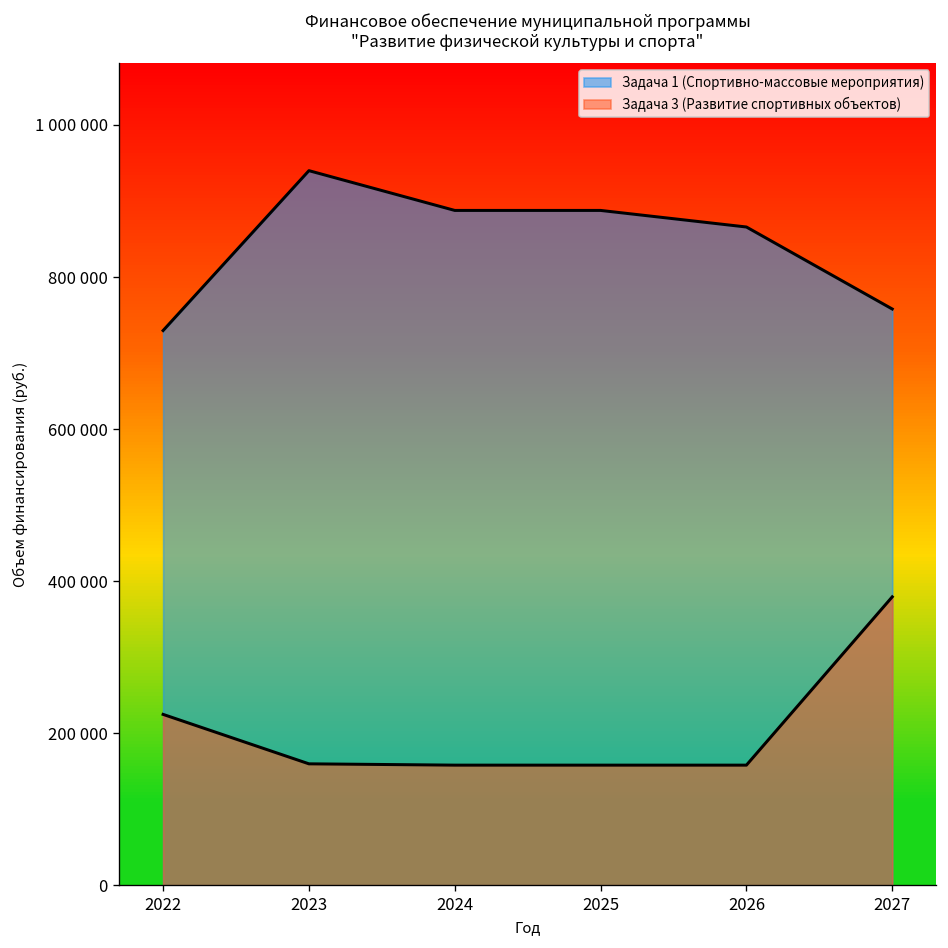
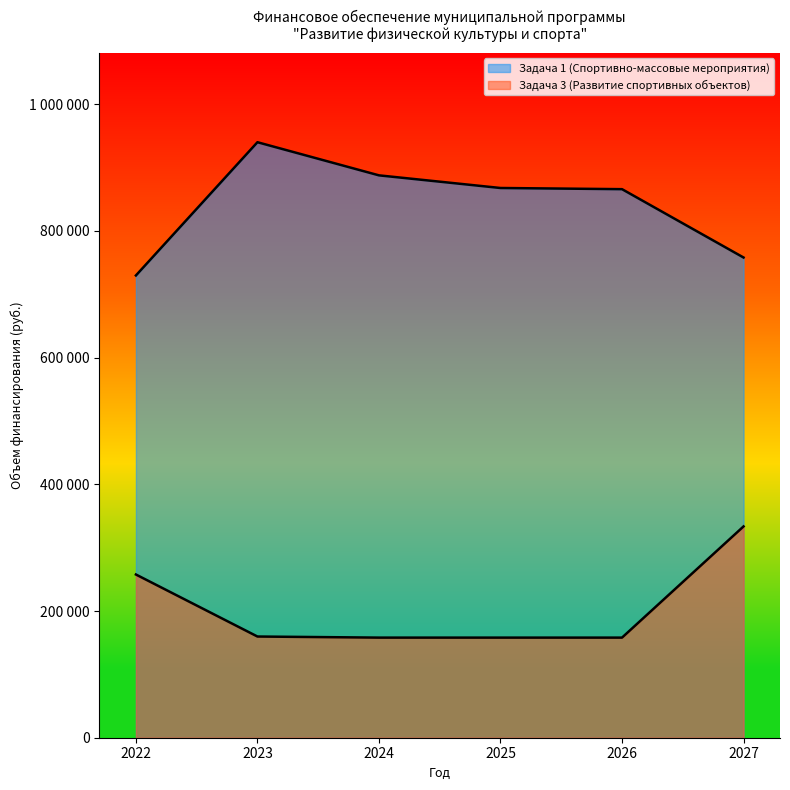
Задача 3 (Развитие спортивных объектов), 2022: 220000 -> 260000
Задача 1 (Спортивно-массовые мероприятия), 2025: 890000 -> 870000
Задача 3 (Развитие спортивных объектов), 2027: 380000 -> 330000
